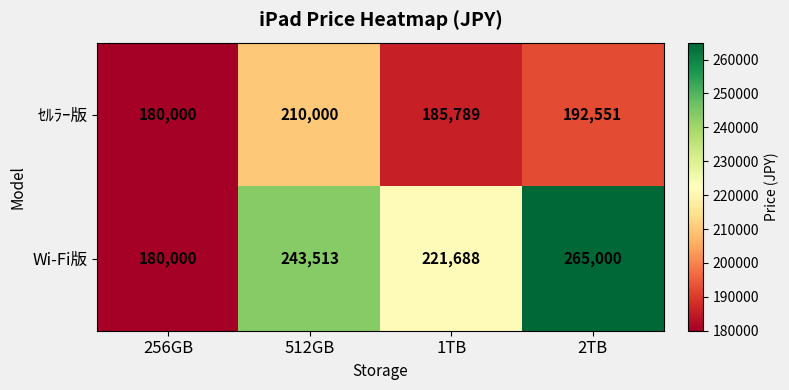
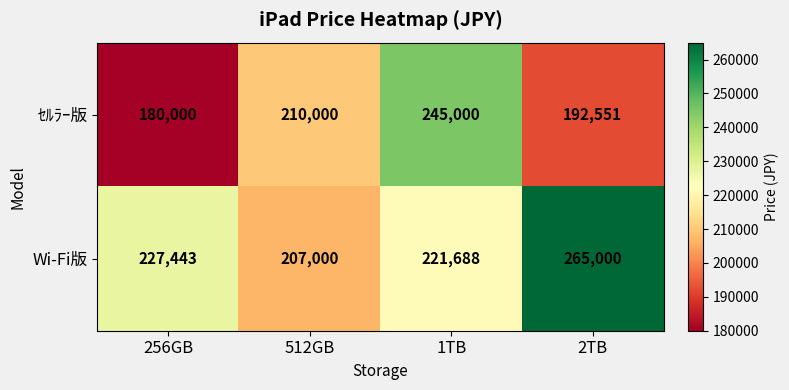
ｾﾙﾗｰ版, 1TB: 185,789 -> 245,000
Wi-Fi版, 256GB: 180,000 -> 227,443
Wi-Fi版, 512GB: 243,513 -> 207,000
